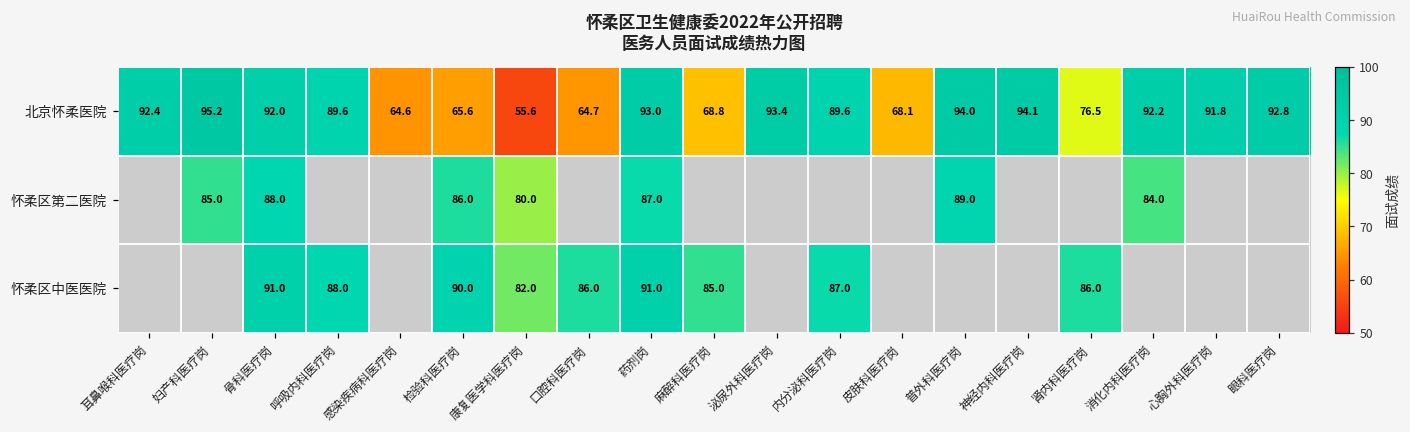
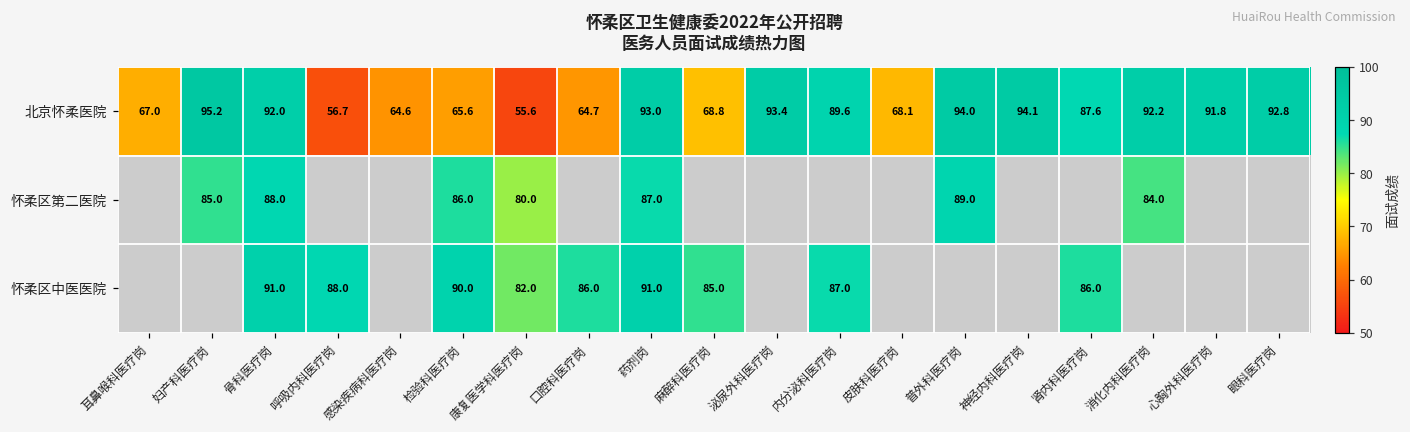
北京怀柔医院, 耳鼻喉科医疗岗: 92.4 -> 67.0
北京怀柔医院, 呼吸内科医疗岗: 89.6 -> 56.7
北京怀柔医院, 肾内科医疗岗: 76.5 -> 87.6
